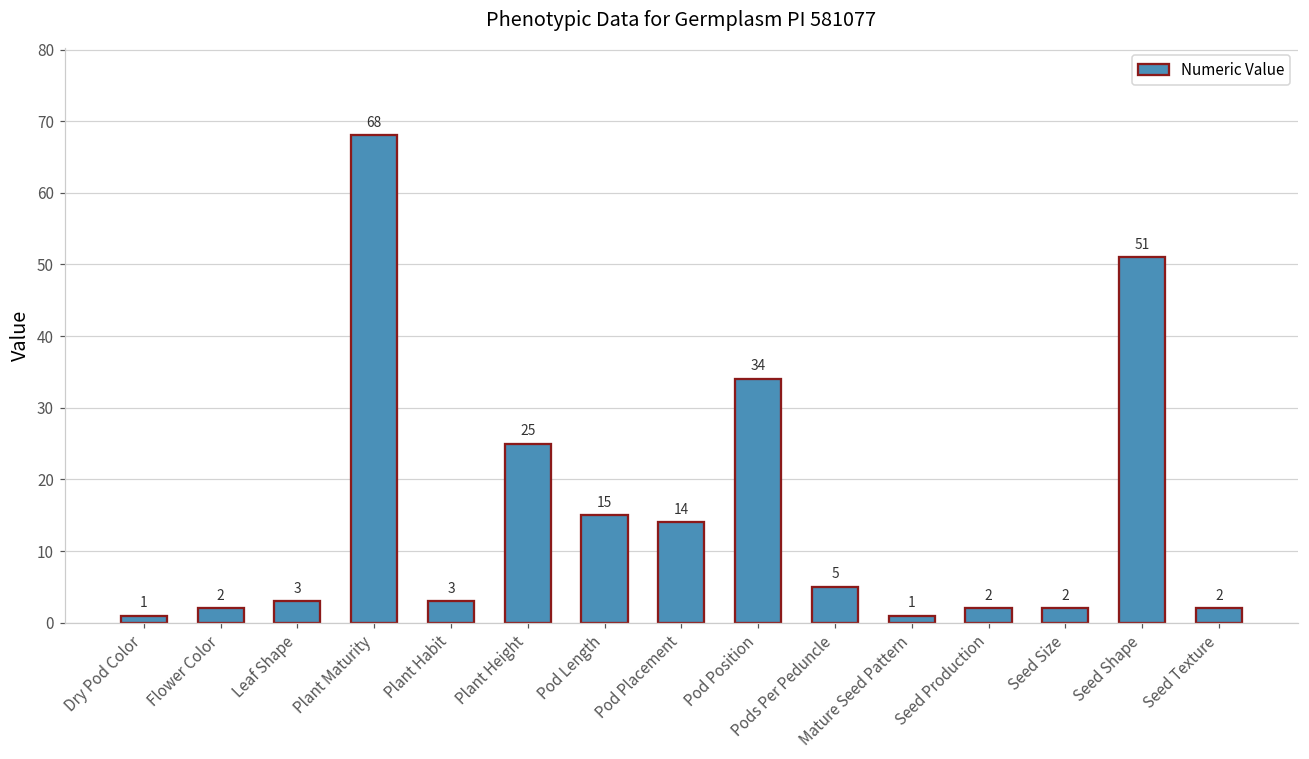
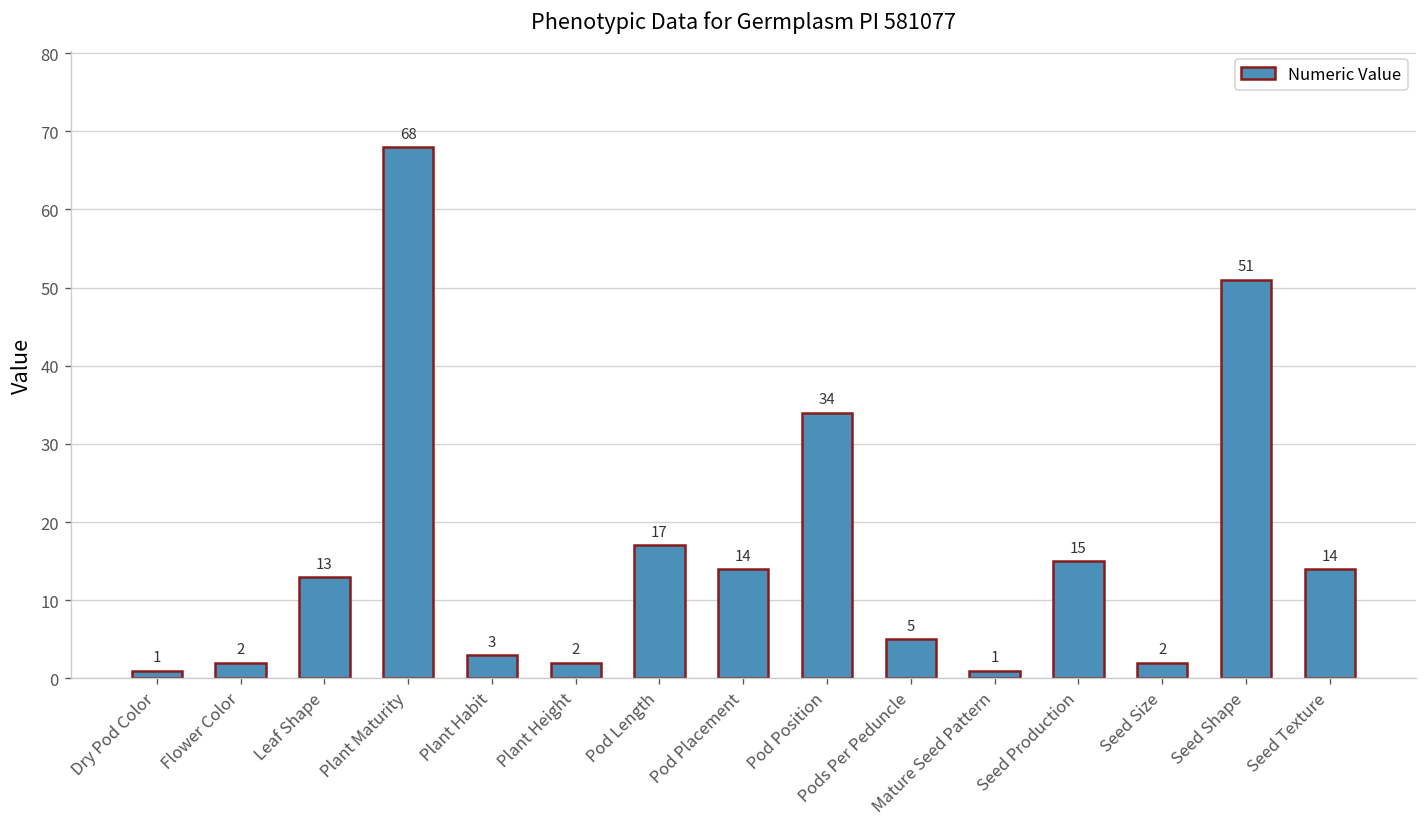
Leaf Shape: 3 -> 13
Plant Height: 25 -> 2
Pod Length: 15 -> 17
Seed Production: 2 -> 15
Seed Texture: 2 -> 14
